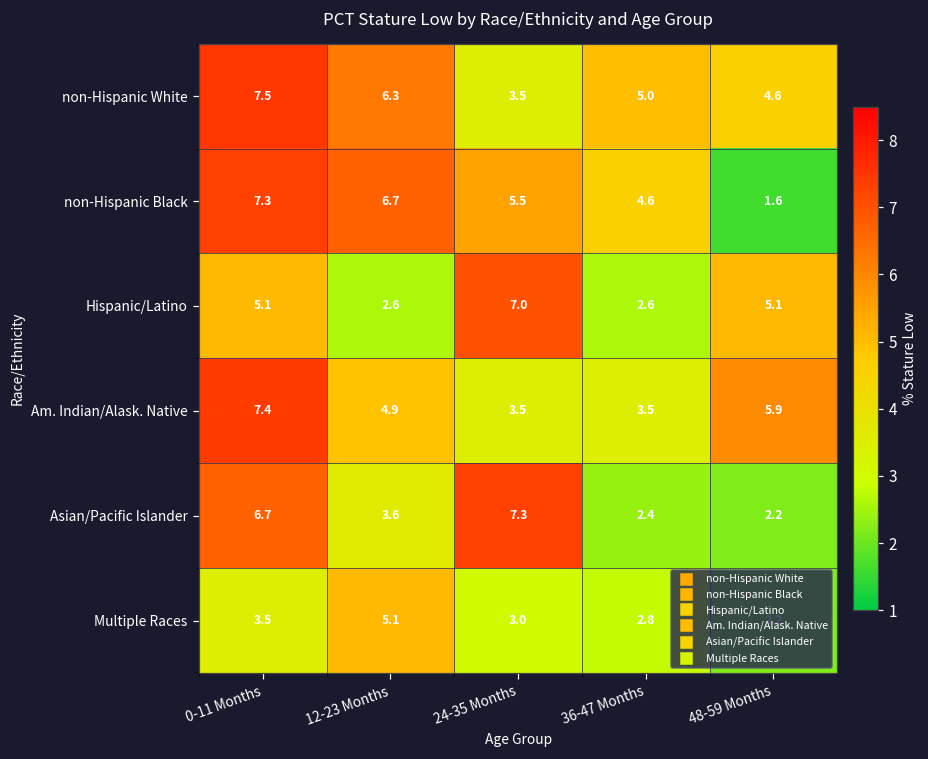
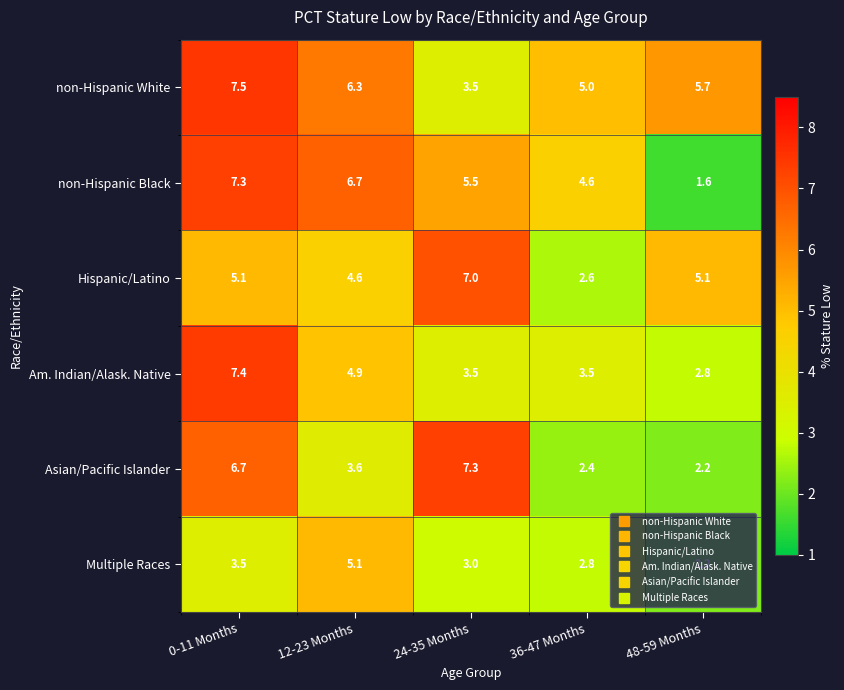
non-Hispanic White, 48-59 Months: 4.6 -> 5.7
Hispanic/Latino, 12-23 Months: 2.6 -> 4.6
Am. Indian/Alask. Native, 48-59 Months: 5.9 -> 2.8
